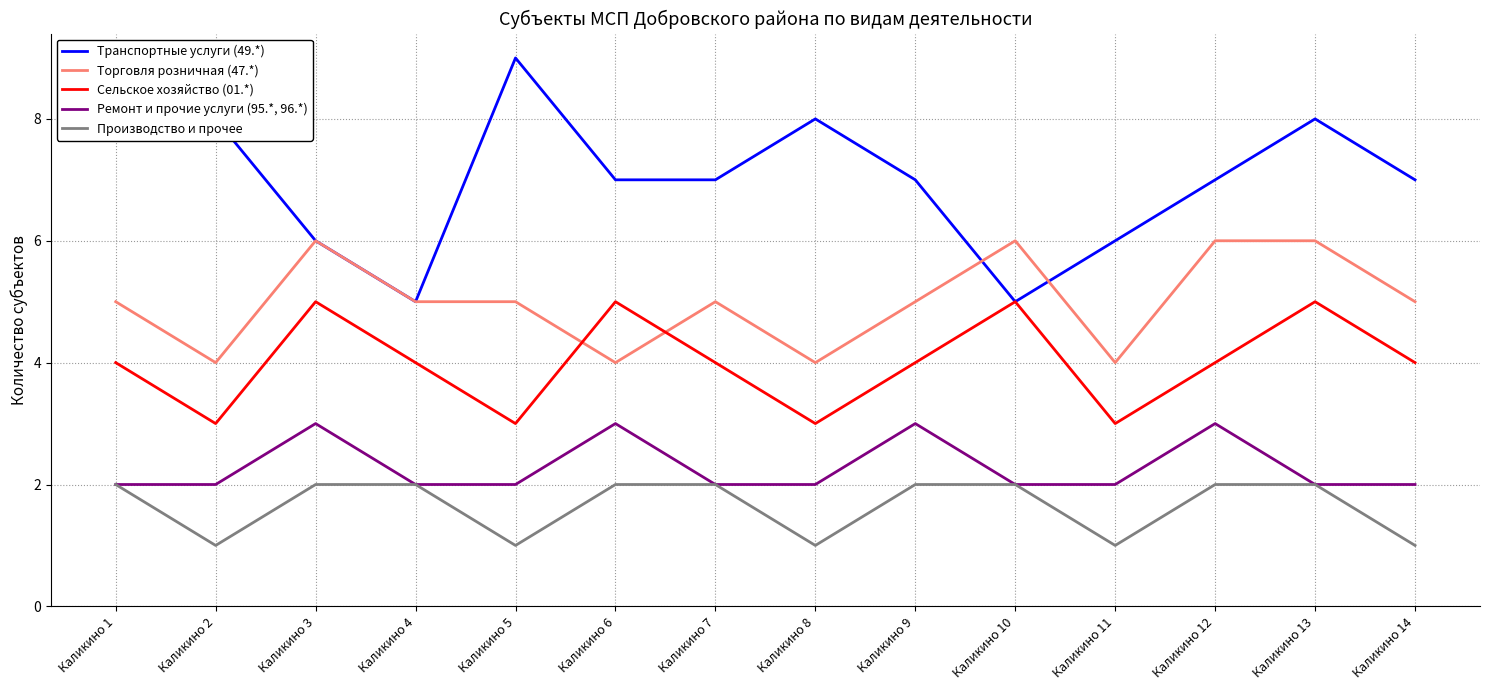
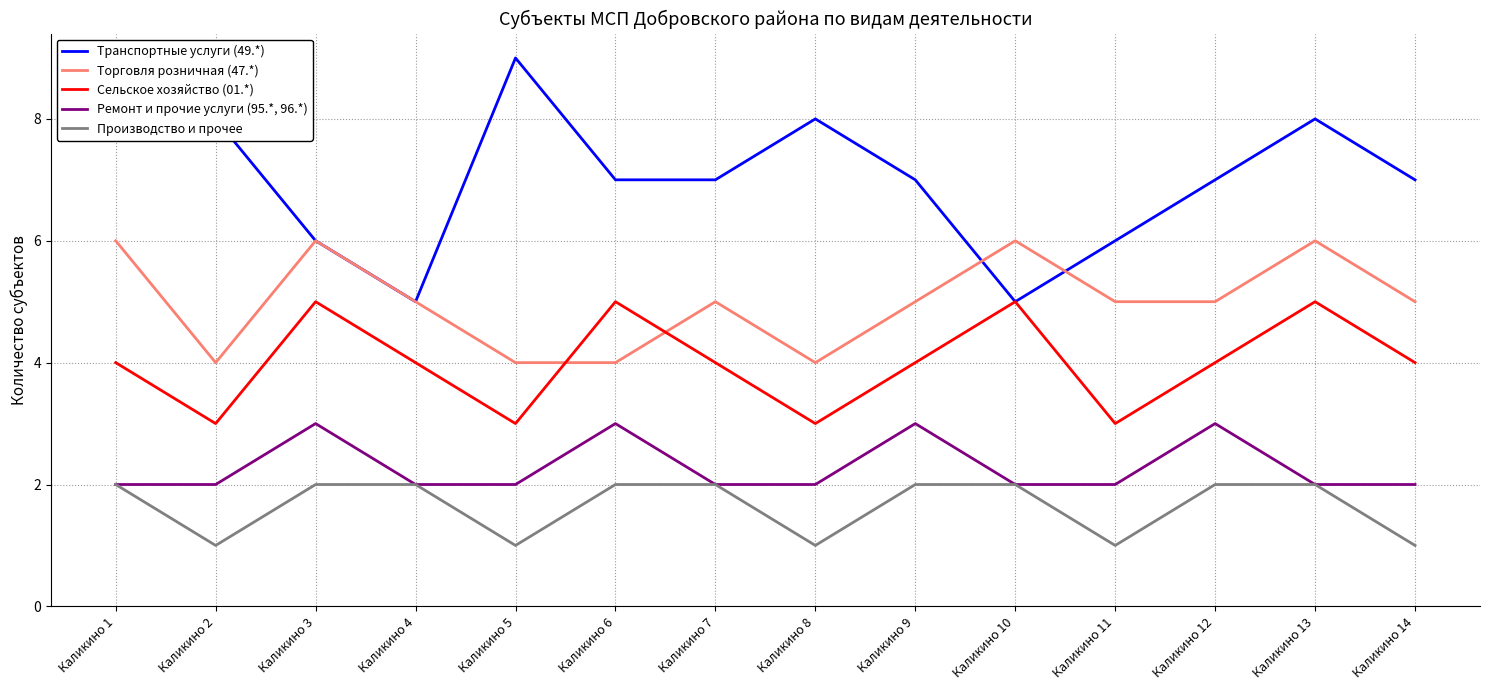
Торговля розничная (47.*), Каликино 1: 5 -> 6
Торговля розничная (47.*), Каликино 5: 5 -> 4
Торговля розничная (47.*), Каликино 11: 4 -> 5
Торговля розничная (47.*), Каликино 12: 6 -> 5
